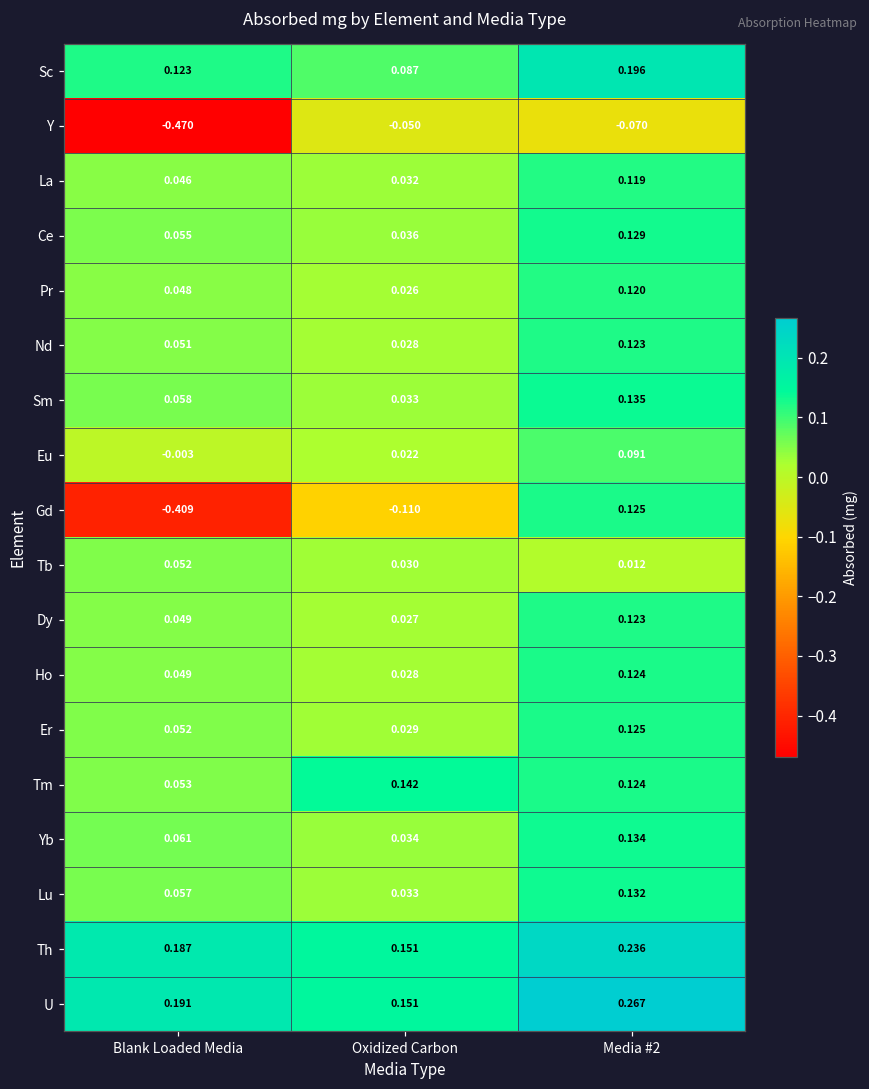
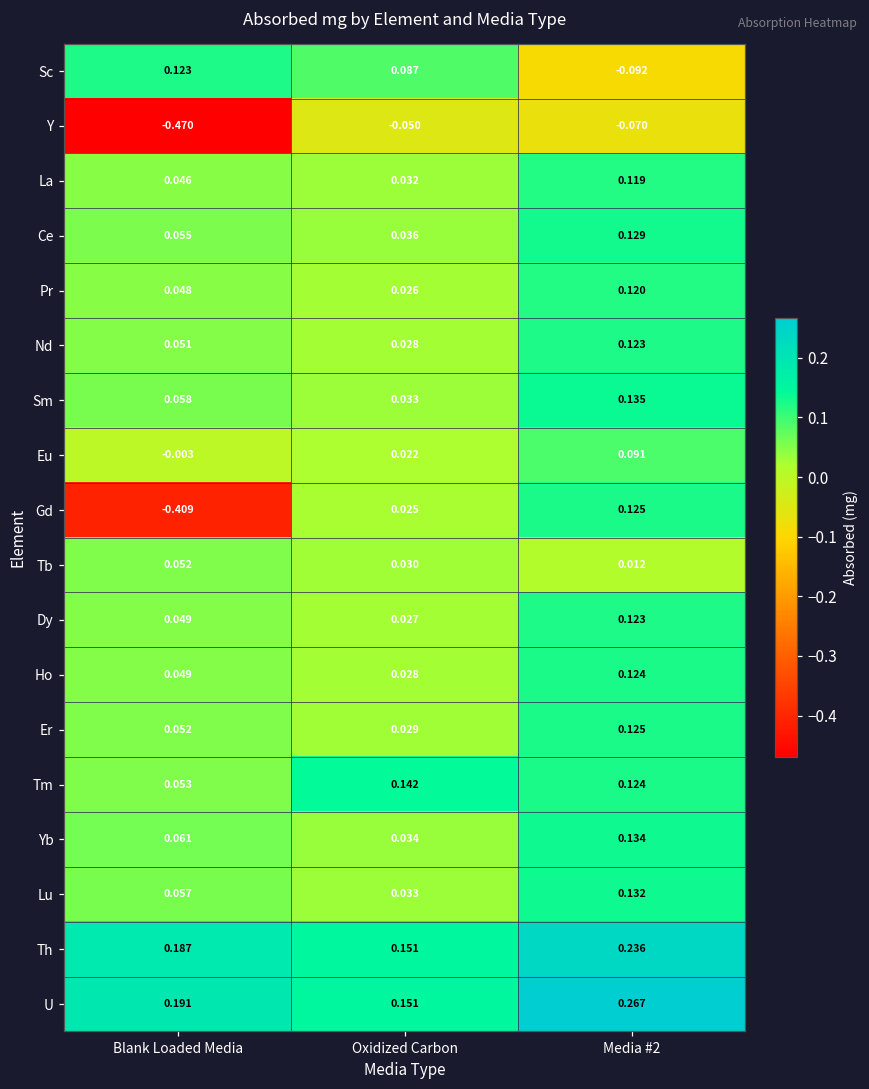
Sc, Media #2: 0.196 -> -0.092
Gd, Oxidized Carbon: -0.110 -> 0.025
